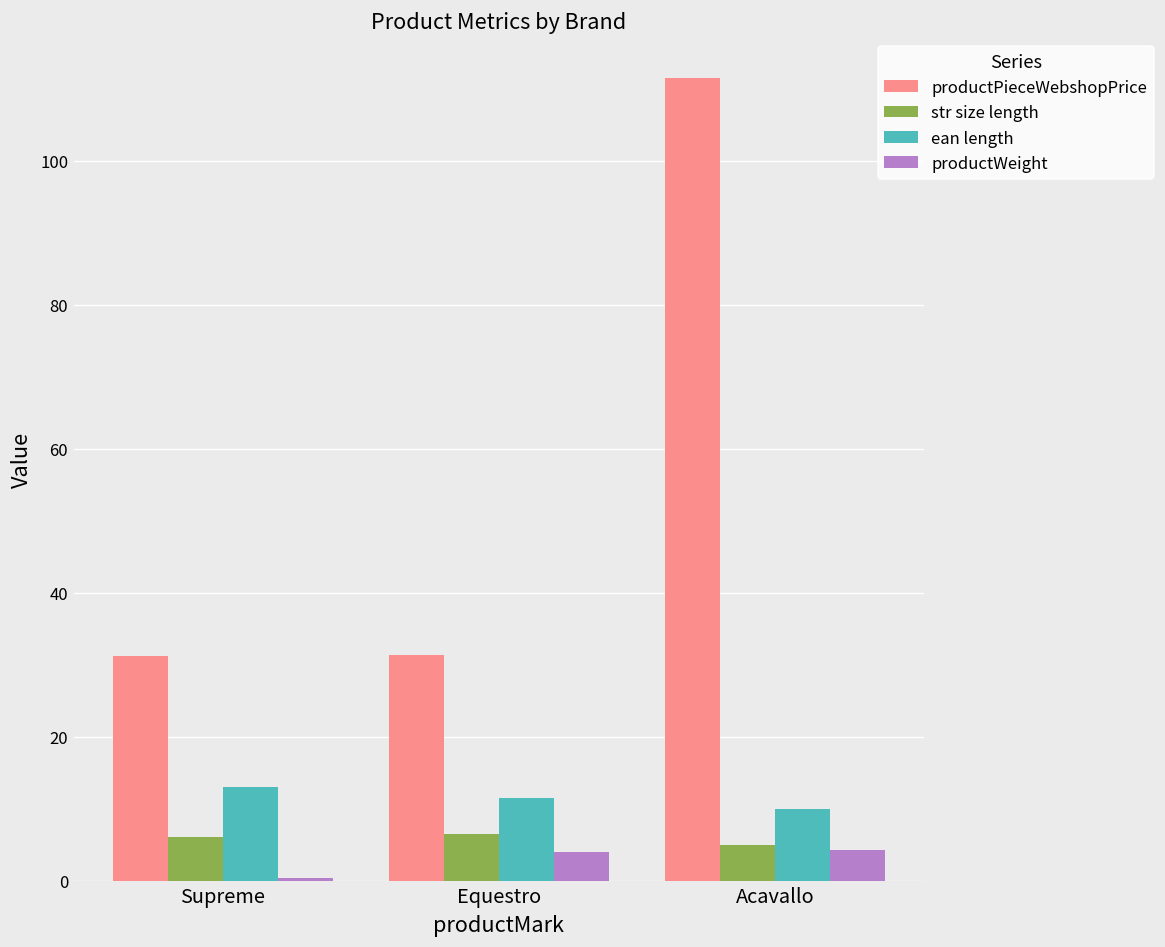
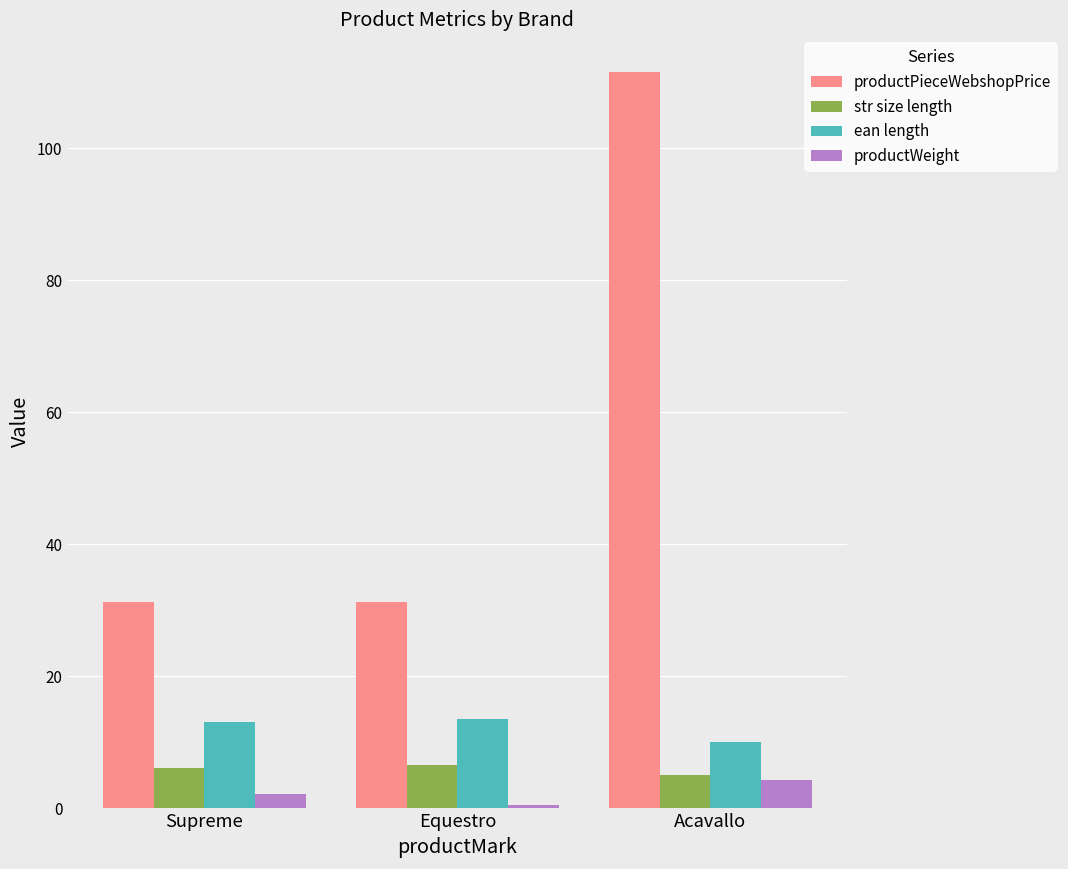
productWeight, Supreme: 0 -> 2
ean length, Equestro: 12 -> 14
productWeight, Equestro: 4 -> 0
